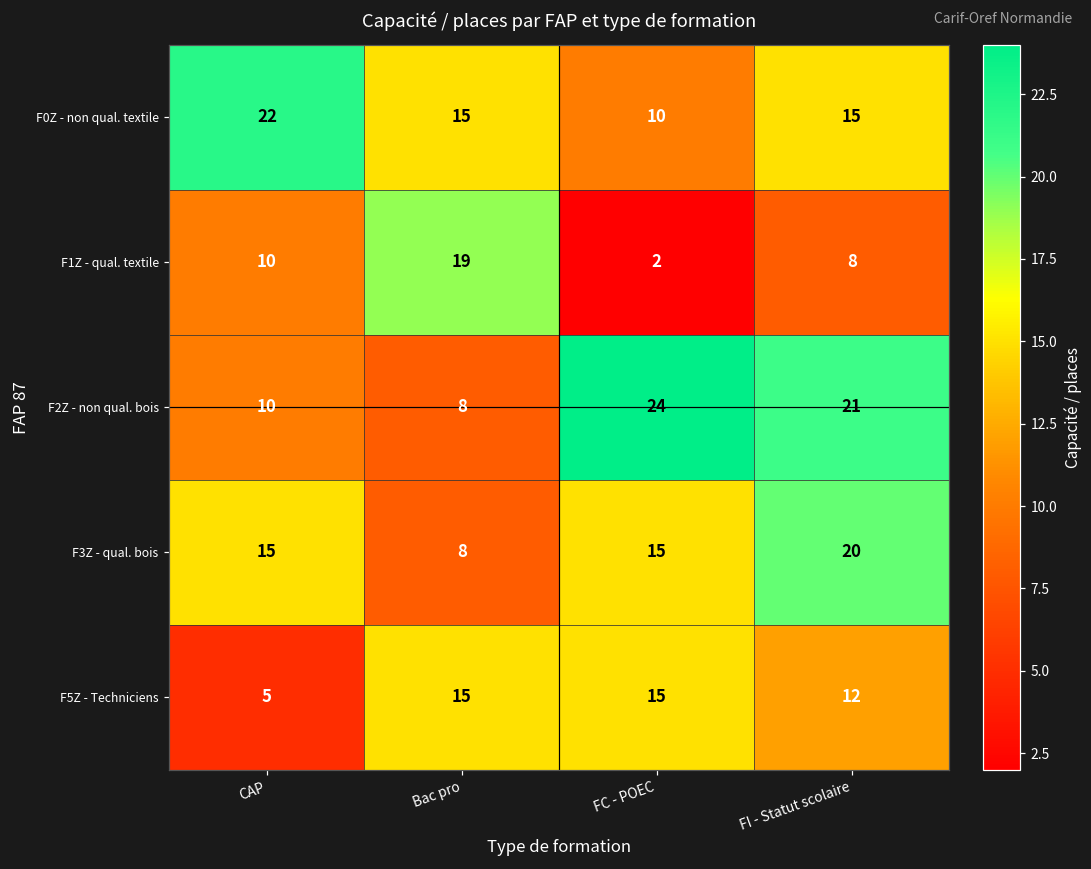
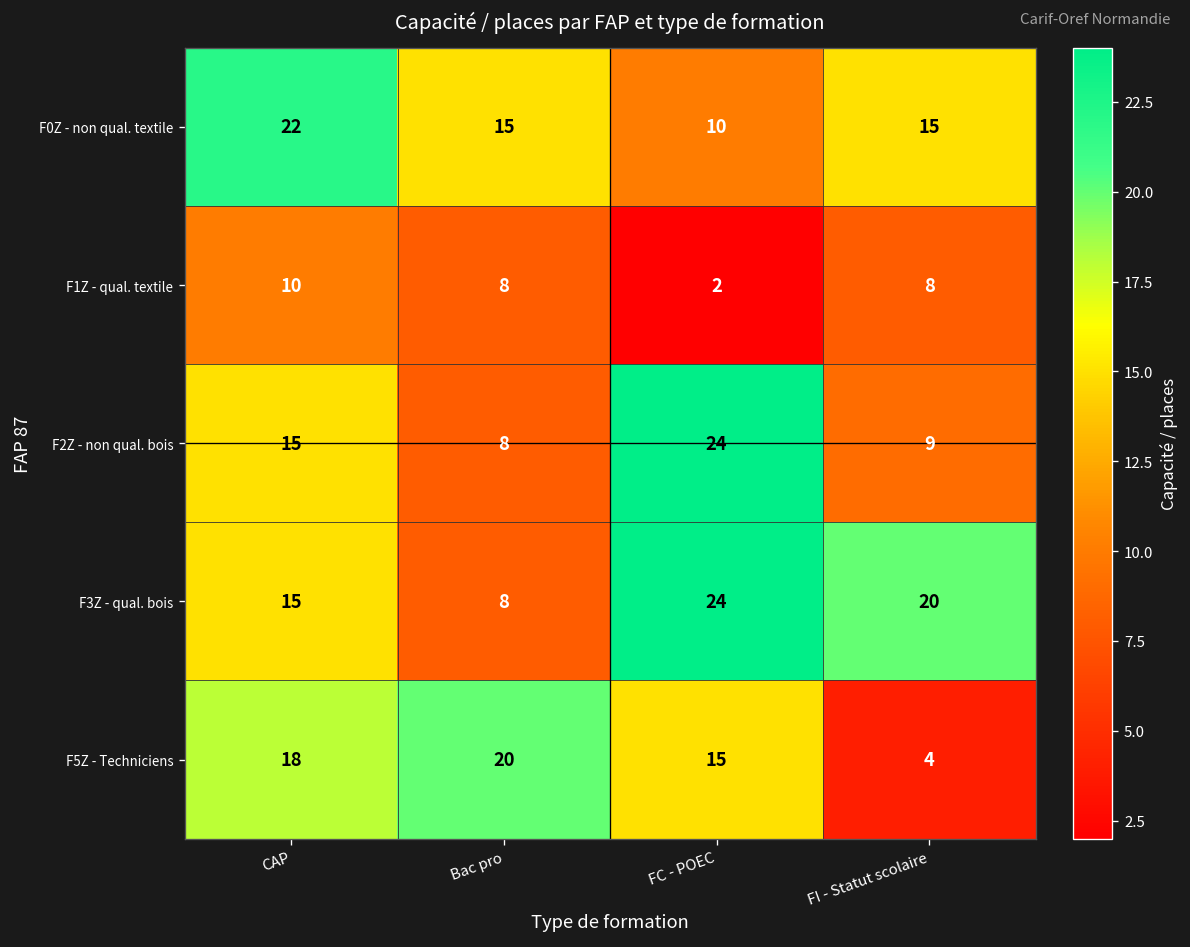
F1Z - qual. textile, Bac pro: 19 -> 8
F2Z - non qual. bois, CAP: 10 -> 15
F2Z - non qual. bois, FI - Statut scolaire: 21 -> 9
F3Z - qual. bois, FC - POEC: 15 -> 24
F5Z - Techniciens, CAP: 5 -> 18
F5Z - Techniciens, Bac pro: 15 -> 20
F5Z - Techniciens, FI - Statut scolaire: 12 -> 4
